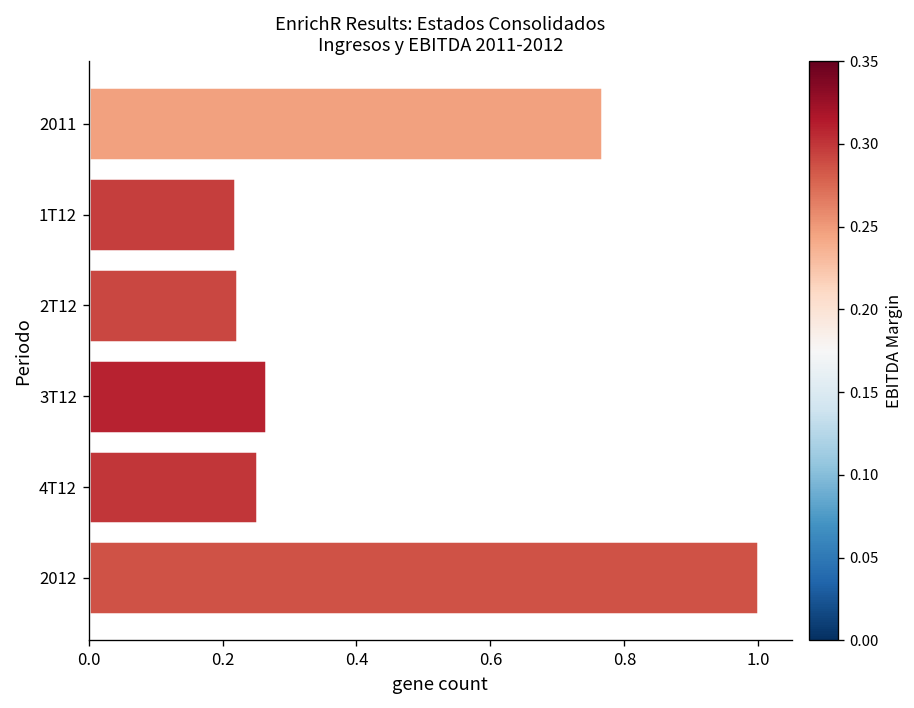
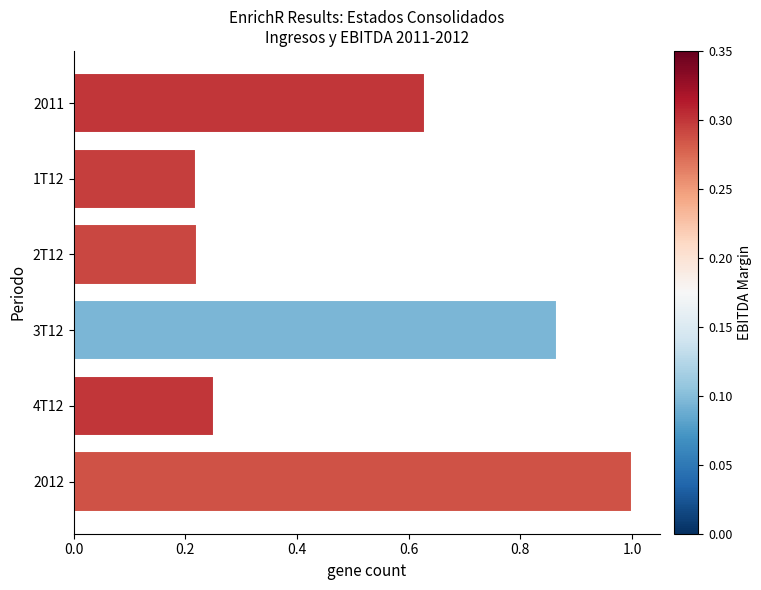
2011: 0.77 -> 0.63
3T12: 0.26 -> 0.87
